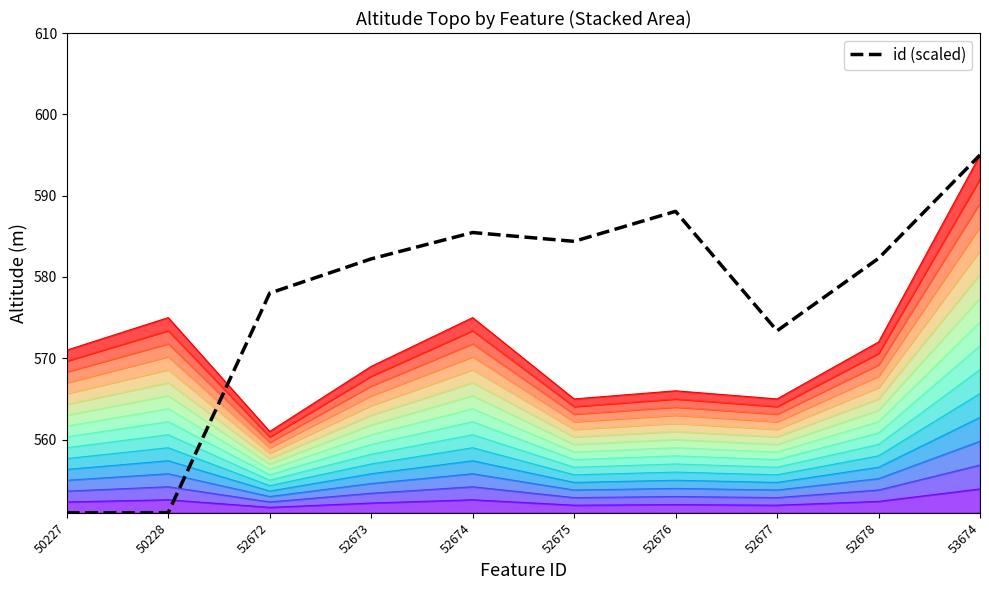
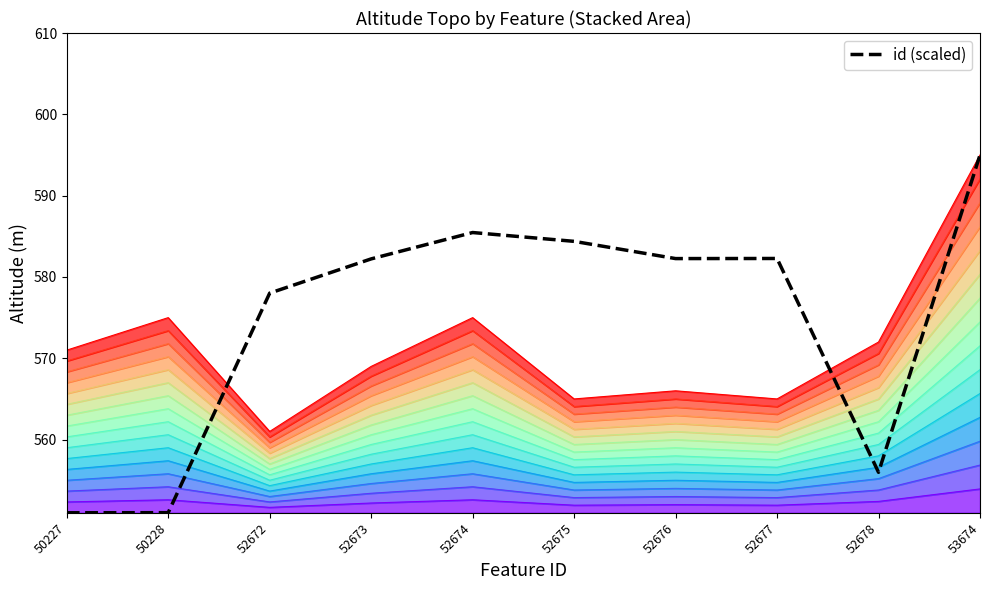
id (scaled), 52676: 588 -> 582
id (scaled), 52677: 573 -> 582
id (scaled), 52678: 582 -> 556
